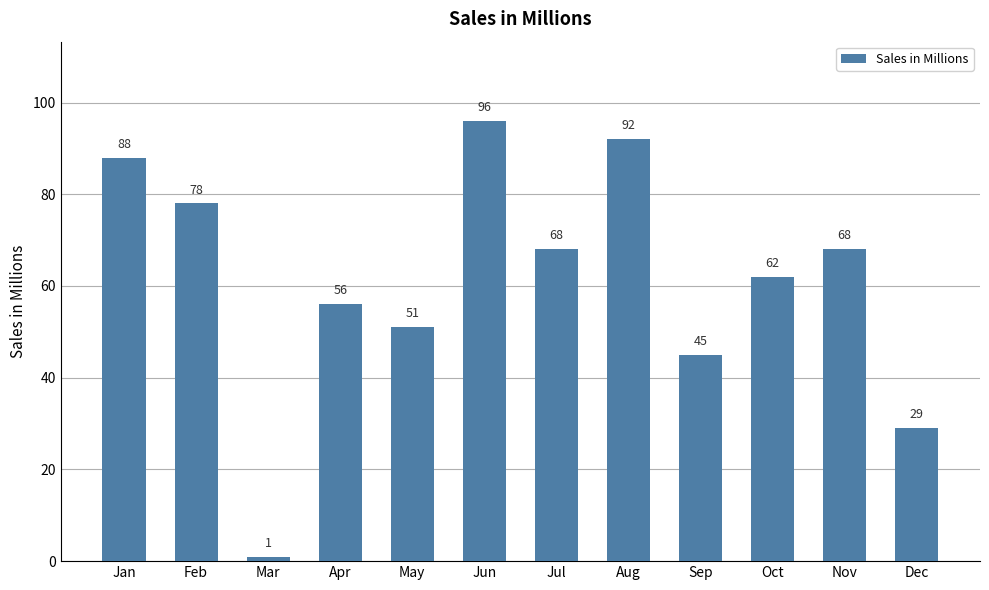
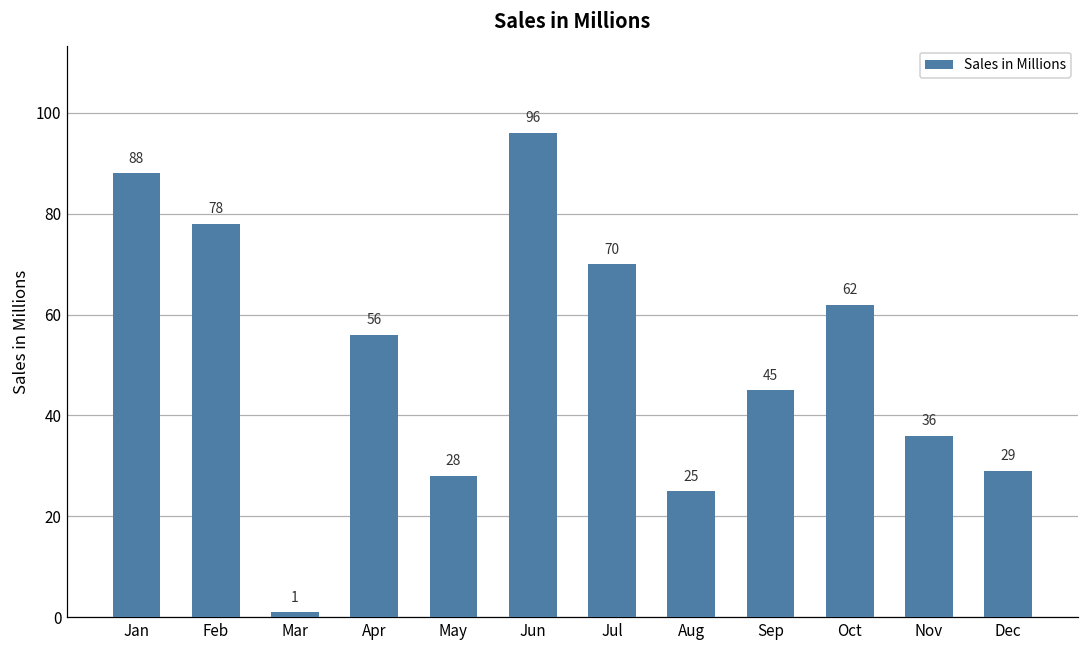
May: 51 -> 28
Jul: 68 -> 70
Aug: 92 -> 25
Nov: 68 -> 36
